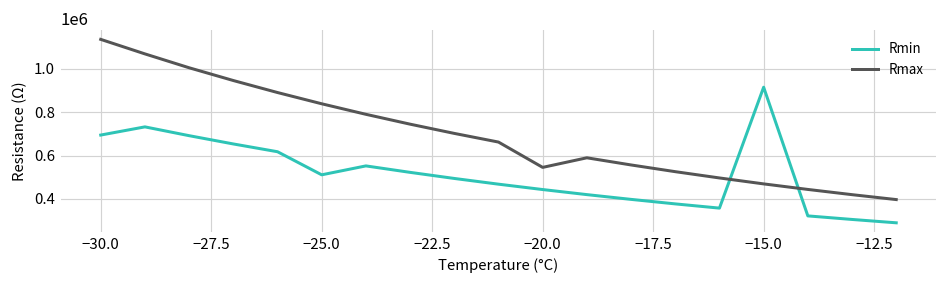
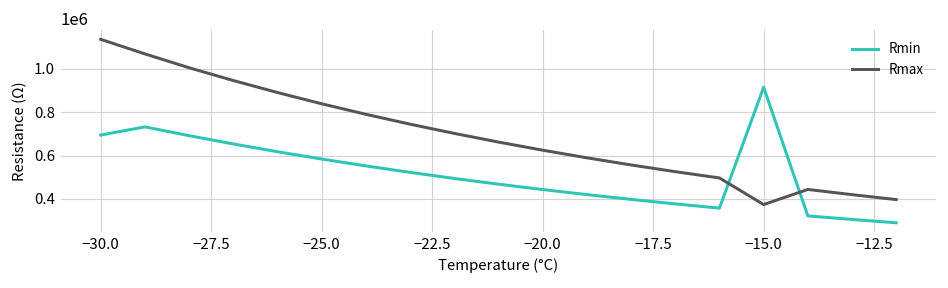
Rmin, −25.0: 510000 -> 580000
Rmax, −20.0: 550000 -> 620000
Rmax, −15.0: 470000 -> 370000
